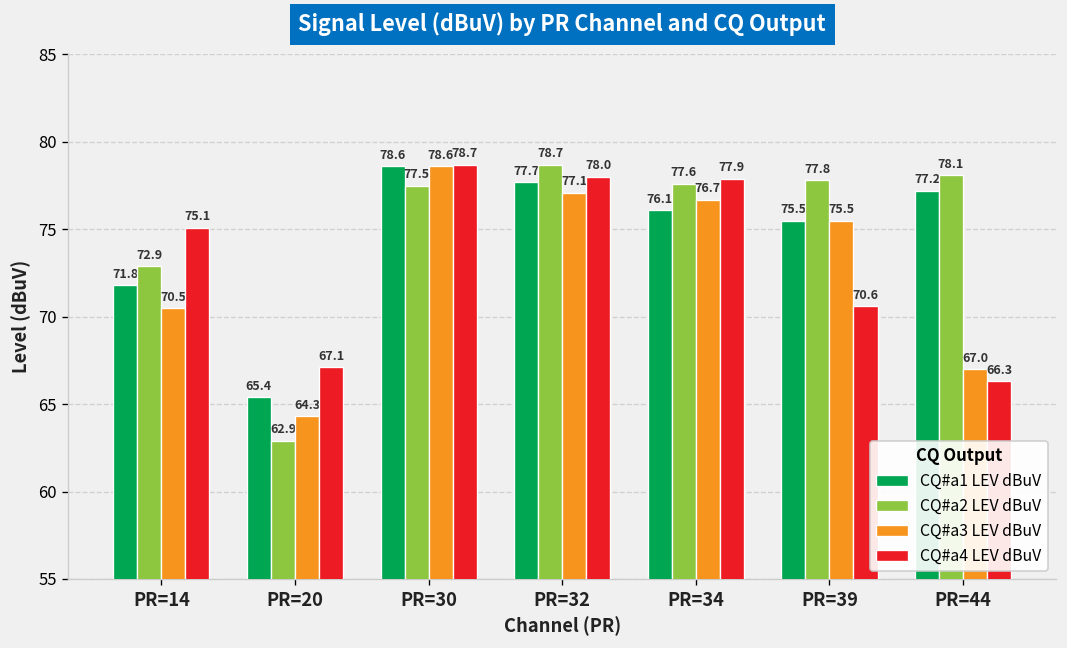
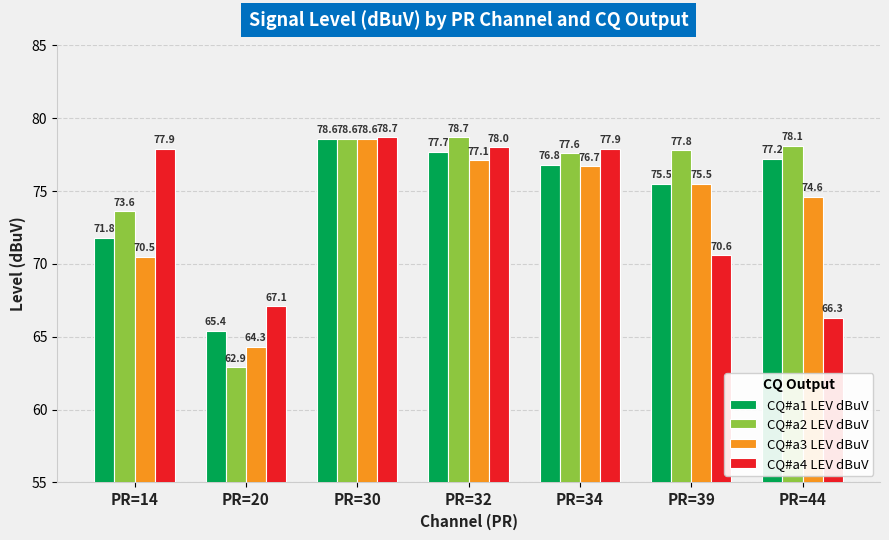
CQ#a2 LEV dBuV, PR=14: 72.9 -> 73.6
CQ#a4 LEV dBuV, PR=14: 75.1 -> 77.9
CQ#a2 LEV dBuV, PR=30: 77.5 -> 78.6
CQ#a1 LEV dBuV, PR=34: 76.1 -> 76.8
CQ#a3 LEV dBuV, PR=44: 67.0 -> 74.6
